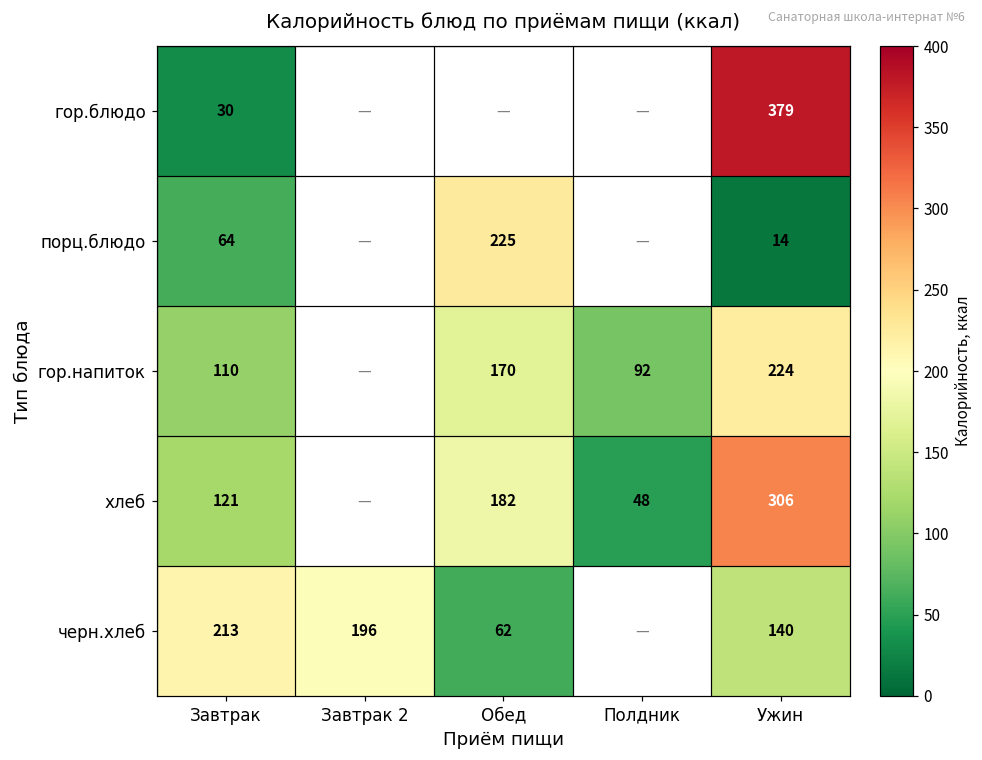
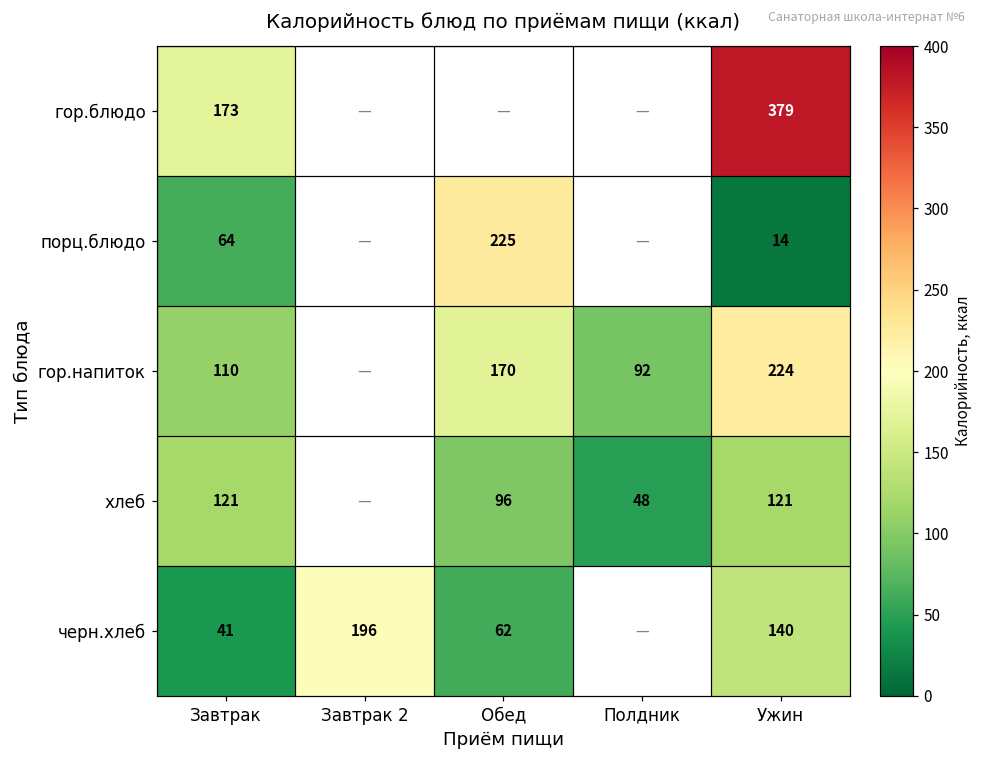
гор.блюдо, Завтрак: 30 -> 173
хлеб, Обед: 182 -> 96
хлеб, Ужин: 306 -> 121
черн.хлеб, Завтрак: 213 -> 41
